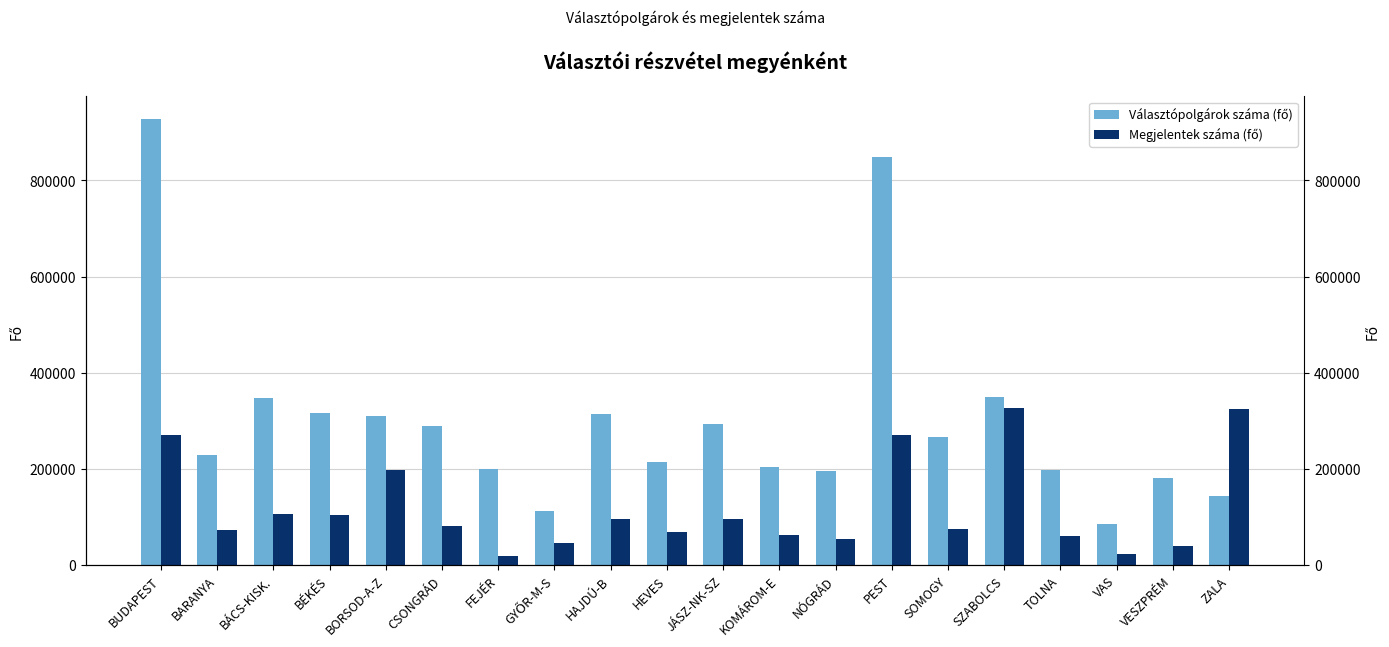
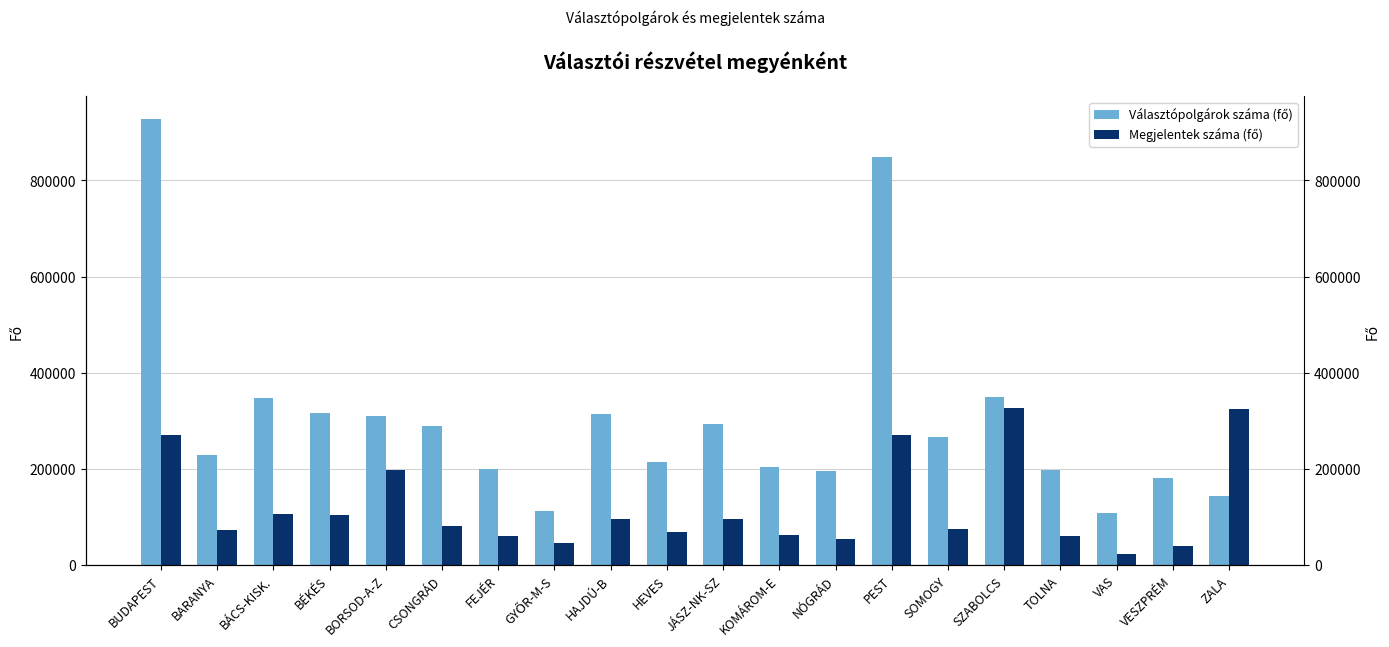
Megjelentek száma (fő), FEJÉR: 20000 -> 60000
Választópolgárok száma (fő), VAS: 90000 -> 110000
